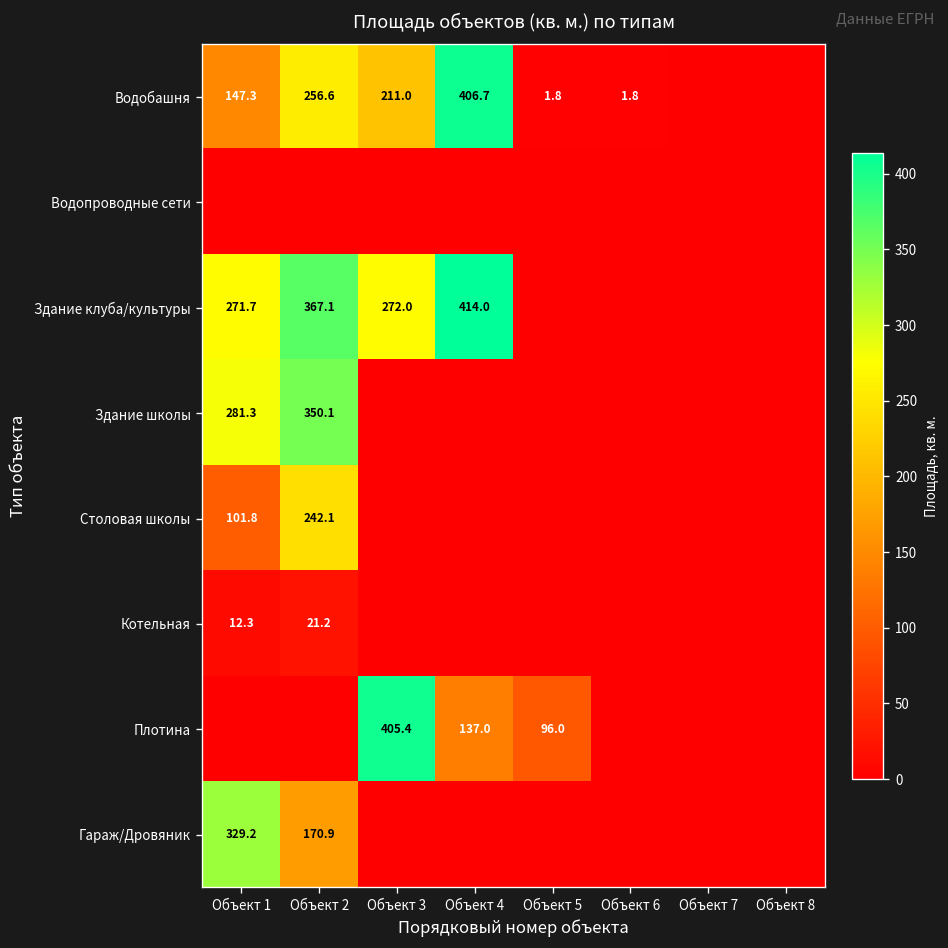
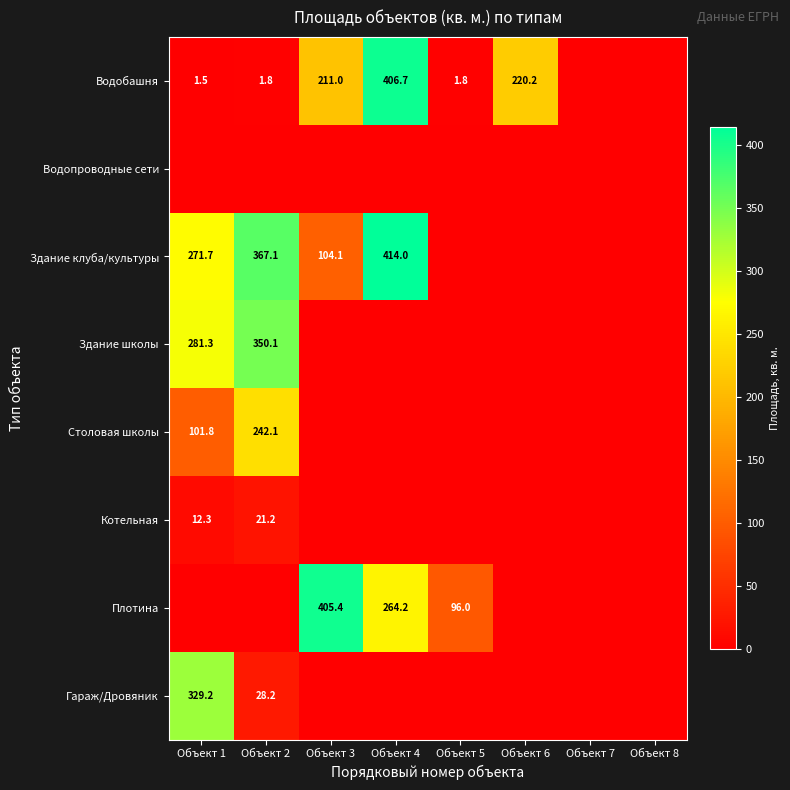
Водобашня, Объект 1: 147.3 -> 1.5
Водобашня, Объект 2: 256.6 -> 1.8
Водобашня, Объект 6: 1.8 -> 220.2
Здание клуба/культуры, Объект 3: 272.0 -> 104.1
Плотина, Объект 4: 137.0 -> 264.2
Гараж/Дровяник, Объект 2: 170.9 -> 28.2
